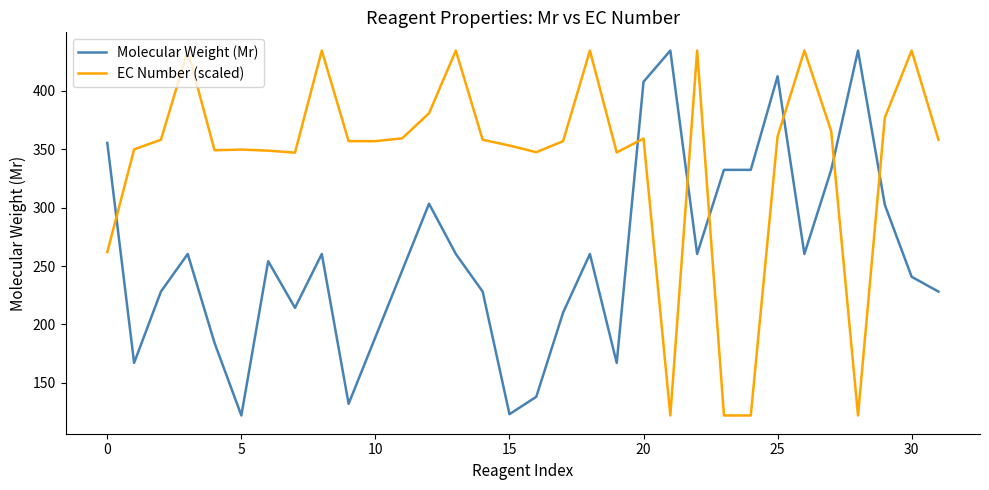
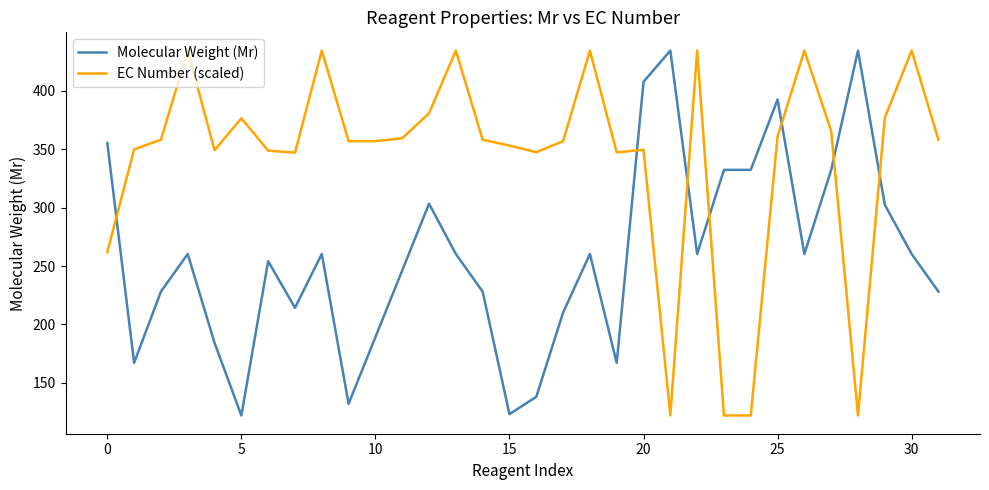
EC Number (scaled), 5: 350 -> 376
EC Number (scaled), 20: 359 -> 349
Molecular Weight (Mr), 25: 412 -> 392
Molecular Weight (Mr), 30: 241 -> 260
